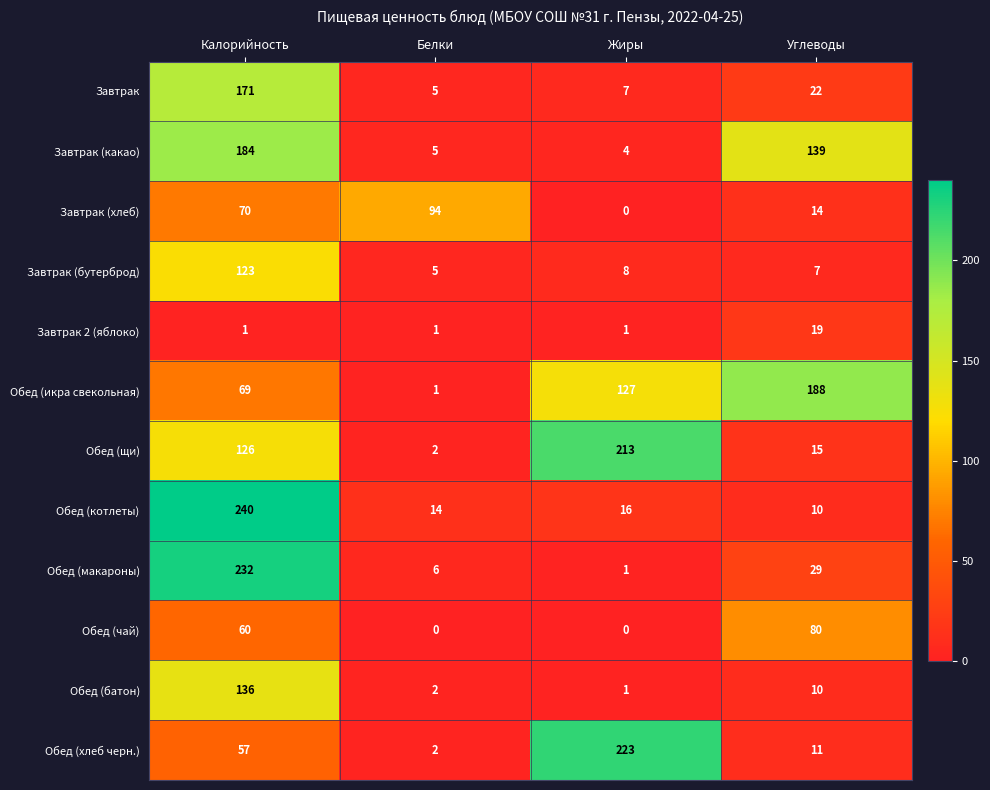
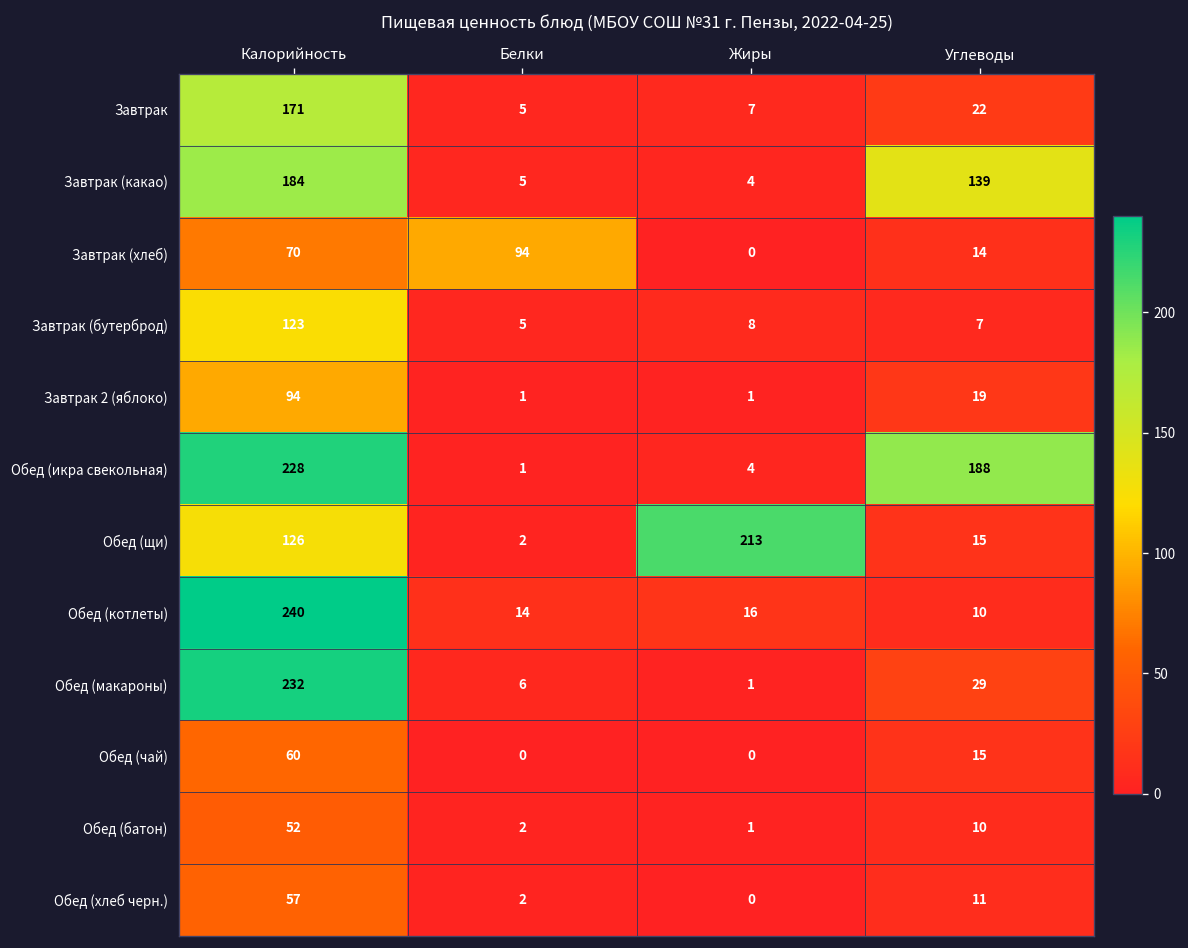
Завтрак 2 (яблоко), Калорийность: 1 -> 94
Обед (икра свекольная), Калорийность: 69 -> 228
Обед (икра свекольная), Жиры: 127 -> 4
Обед (чай), Углеводы: 80 -> 15
Обед (батон), Калорийность: 136 -> 52
Обед (хлеб черн.), Жиры: 223 -> 0
